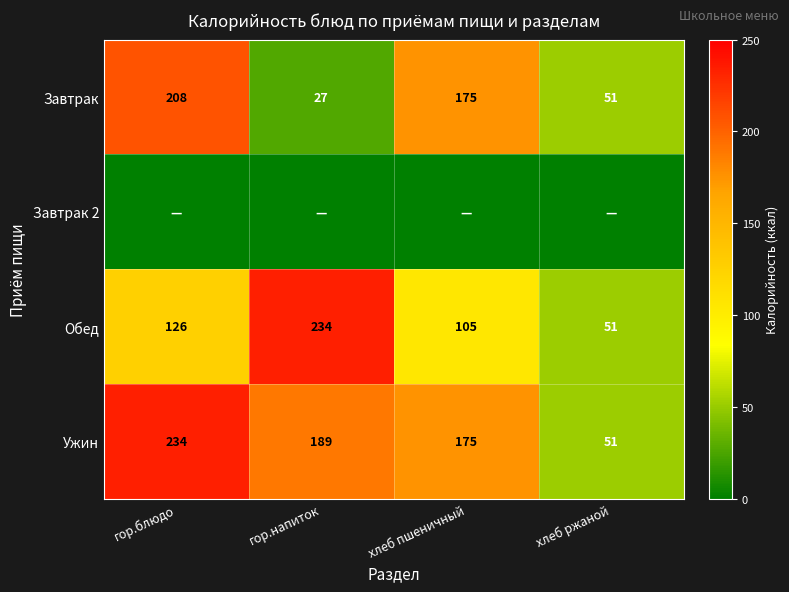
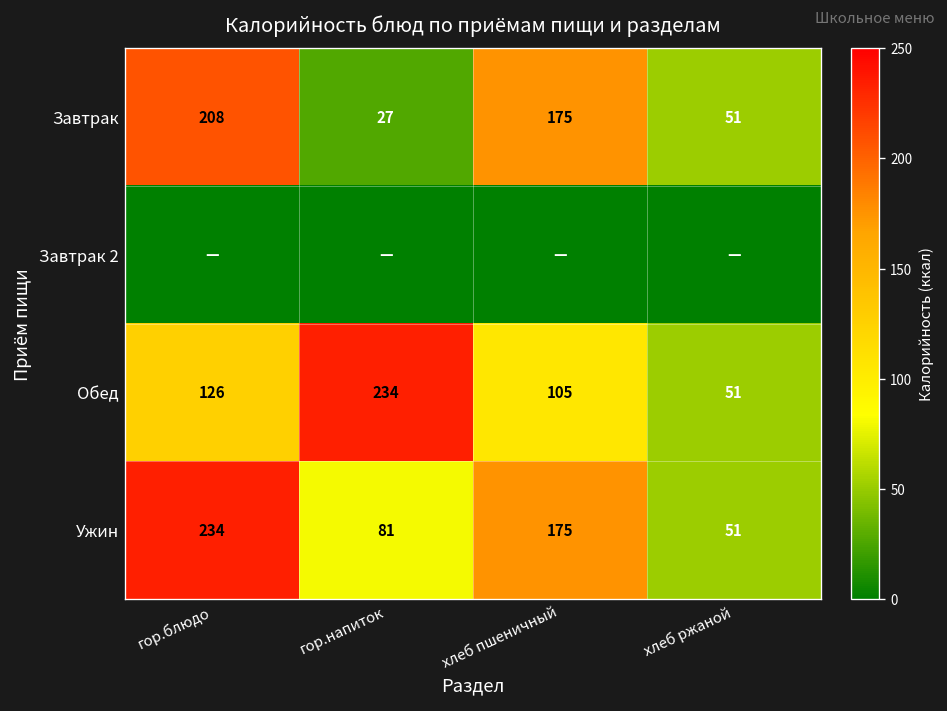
Ужин, гор.напиток: 189 -> 81
